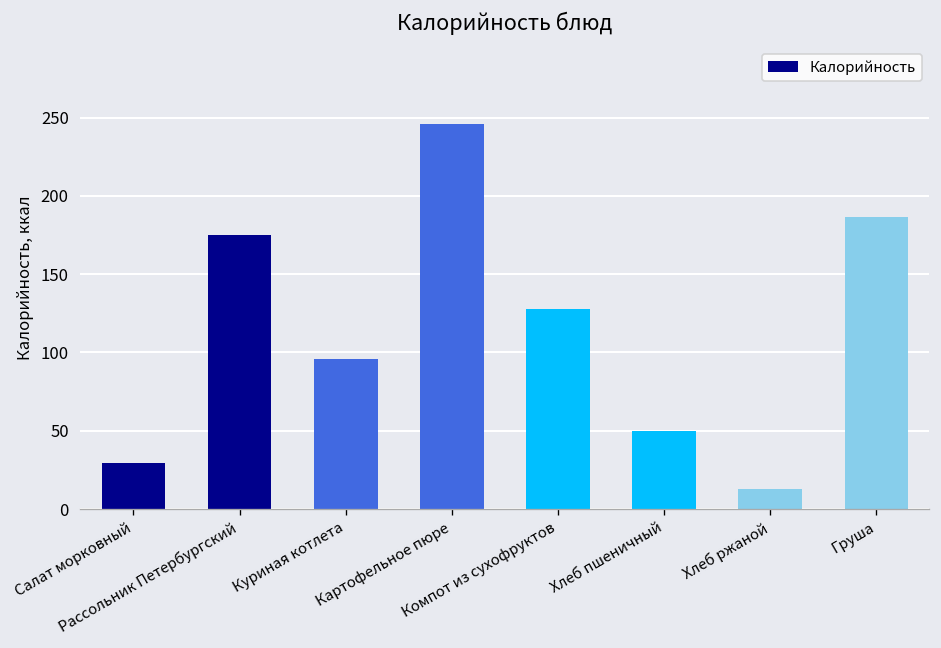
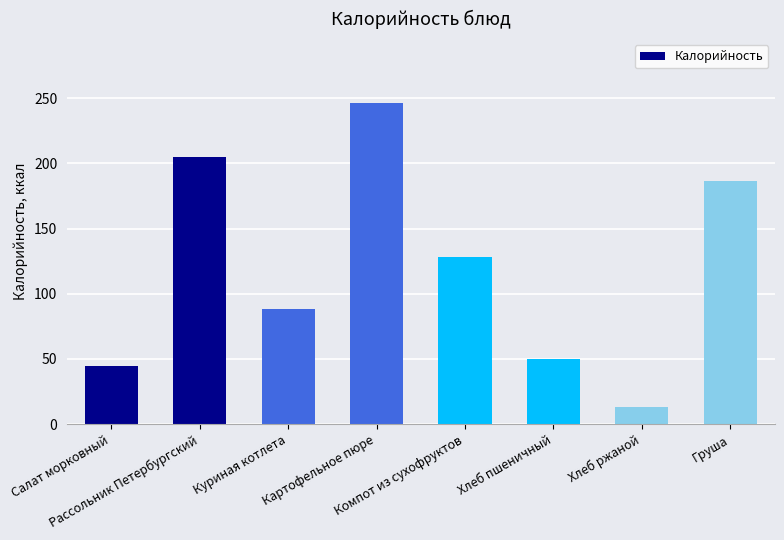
Салат морковный: 29 -> 45
Рассольник Петербургский: 175 -> 205
Куриная котлета: 96 -> 88
